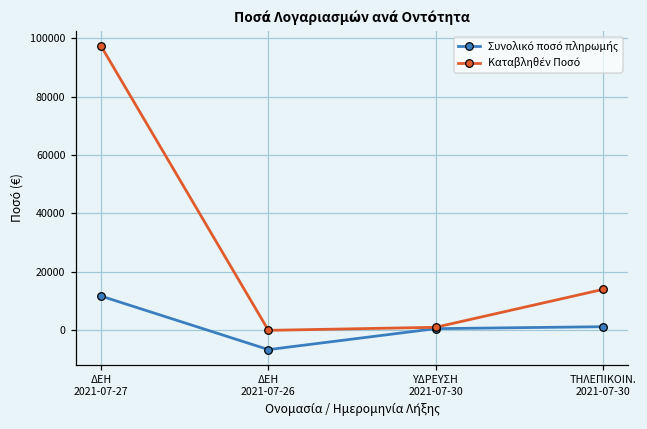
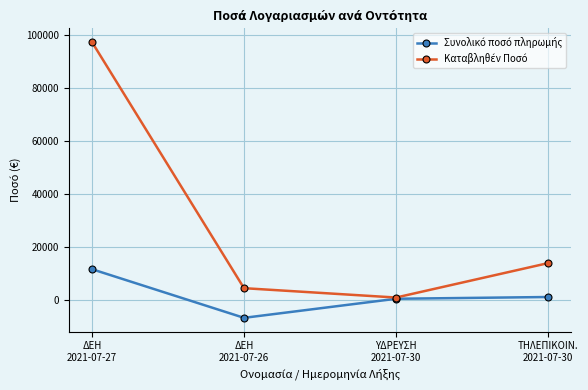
Καταβληθέν Ποσό, ΔΕΗ 2021-07-26: 0 -> 5000
